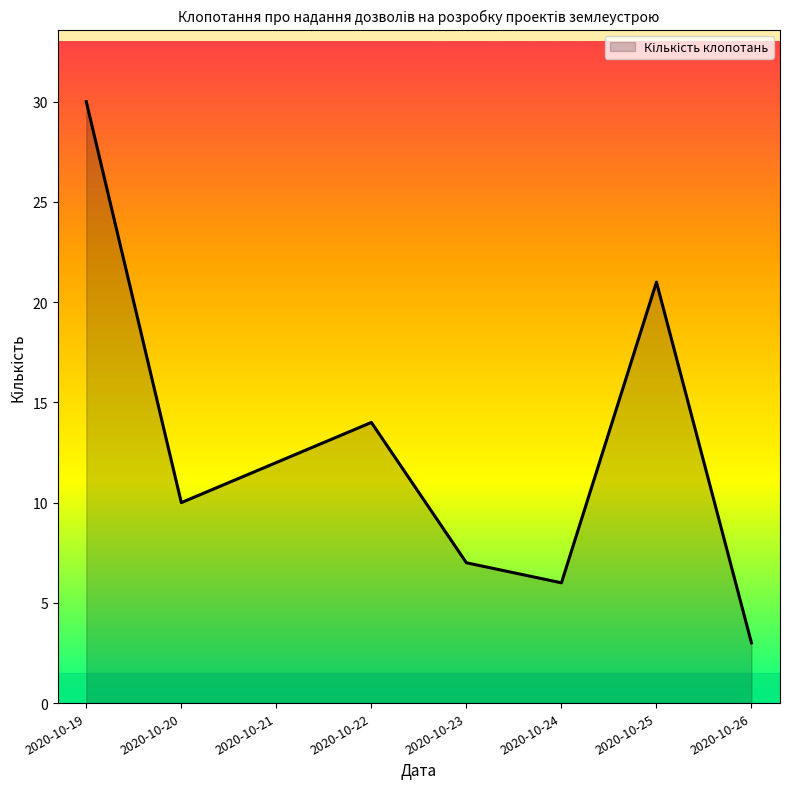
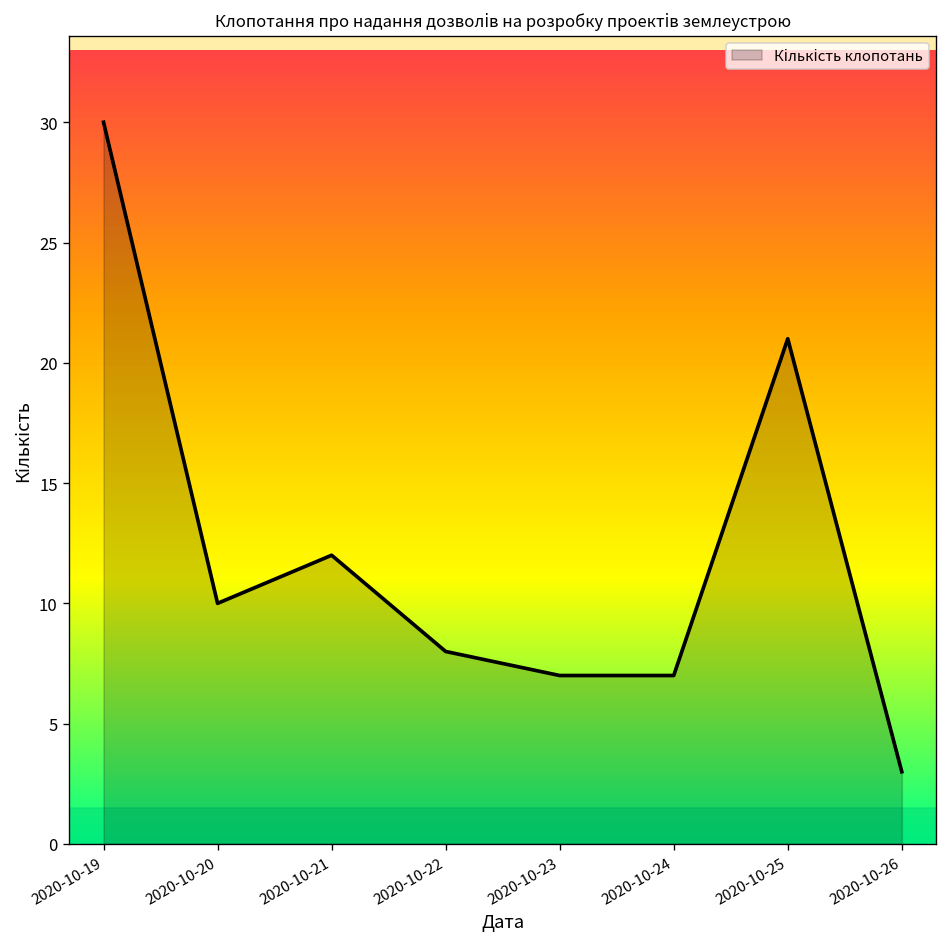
2020-10-22: 14 -> 8
2020-10-24: 6 -> 7
